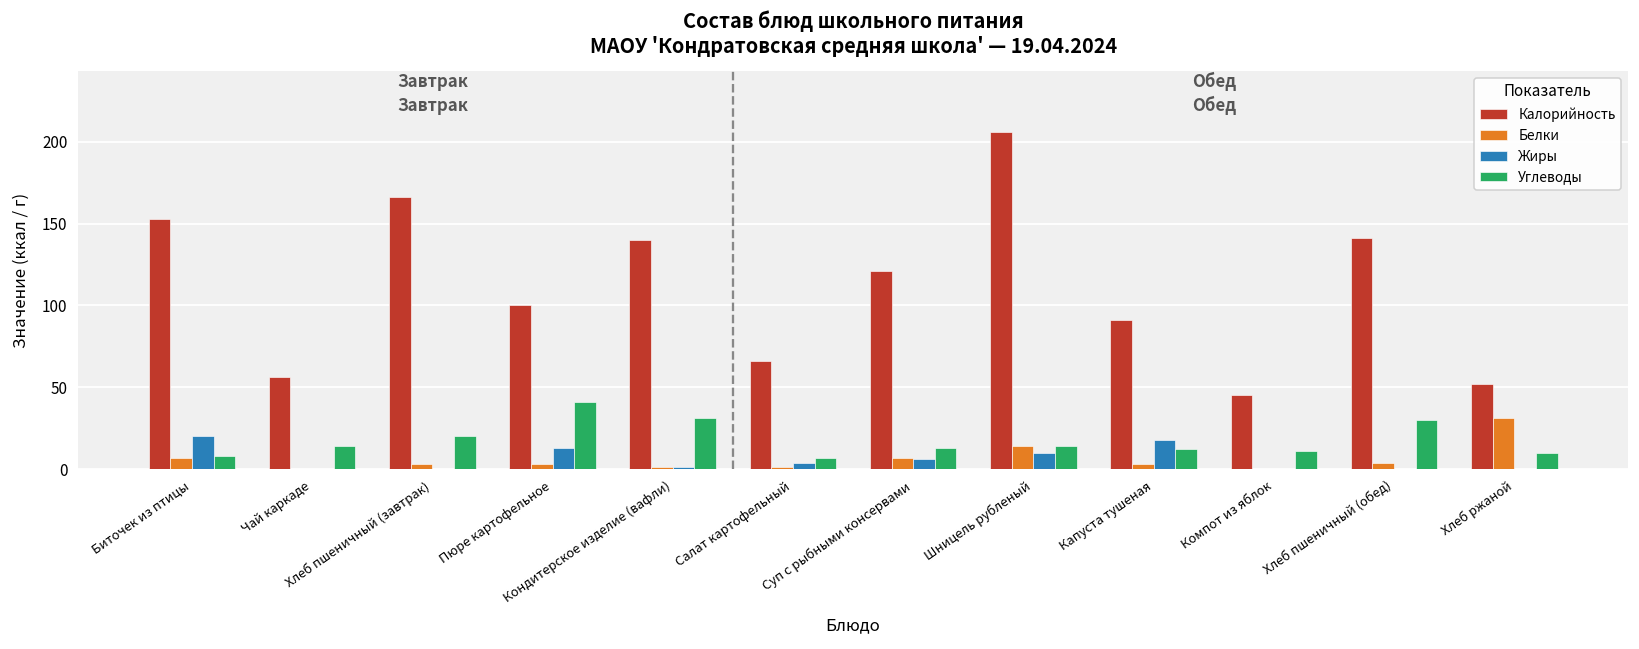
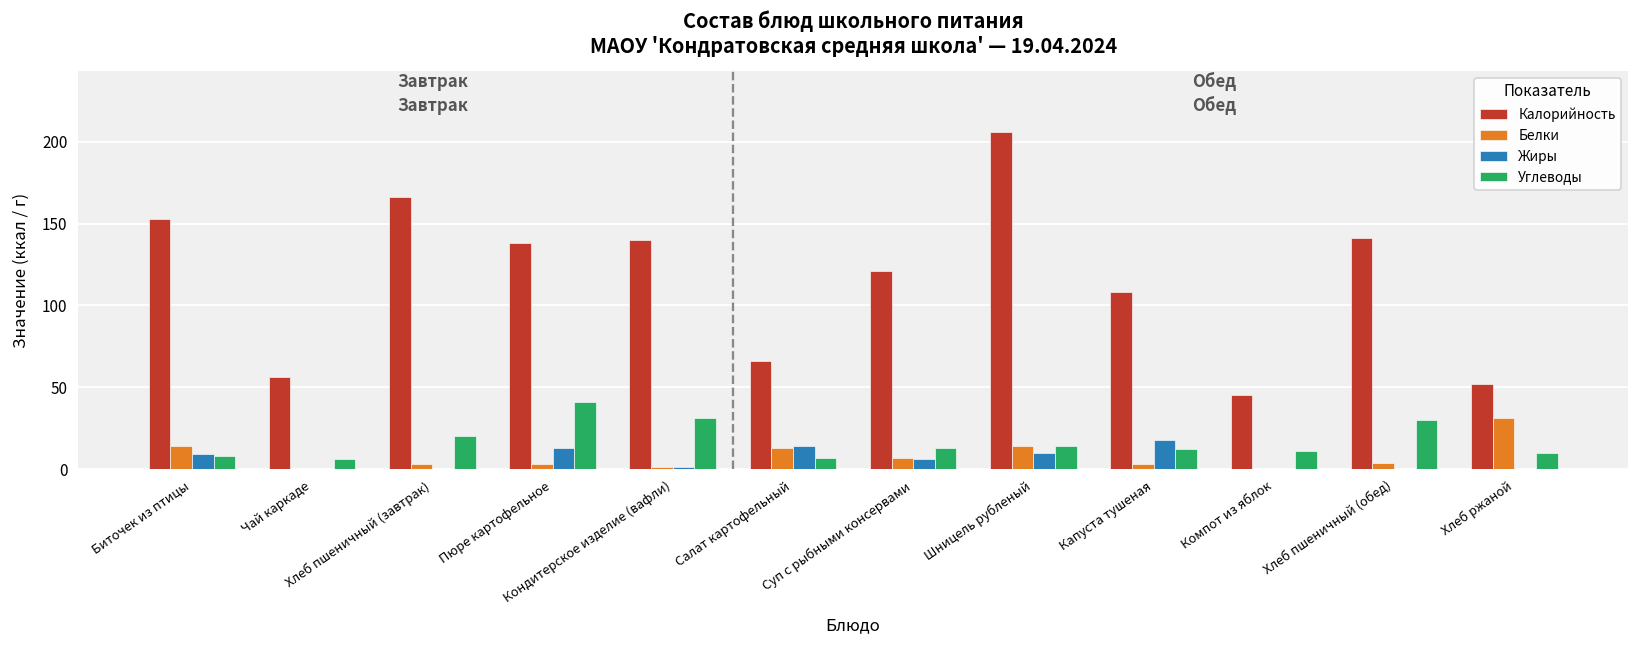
Белки, Биточек из птицы: 7 -> 14
Жиры, Биточек из птицы: 20 -> 9
Углеводы, Чай каркаде: 14 -> 6
Калорийность, Пюре картофельное: 100 -> 138
Белки, Салат картофельный: 1 -> 13
Жиры, Салат картофельный: 4 -> 14
Калорийность, Капуста тушеная: 91 -> 108
